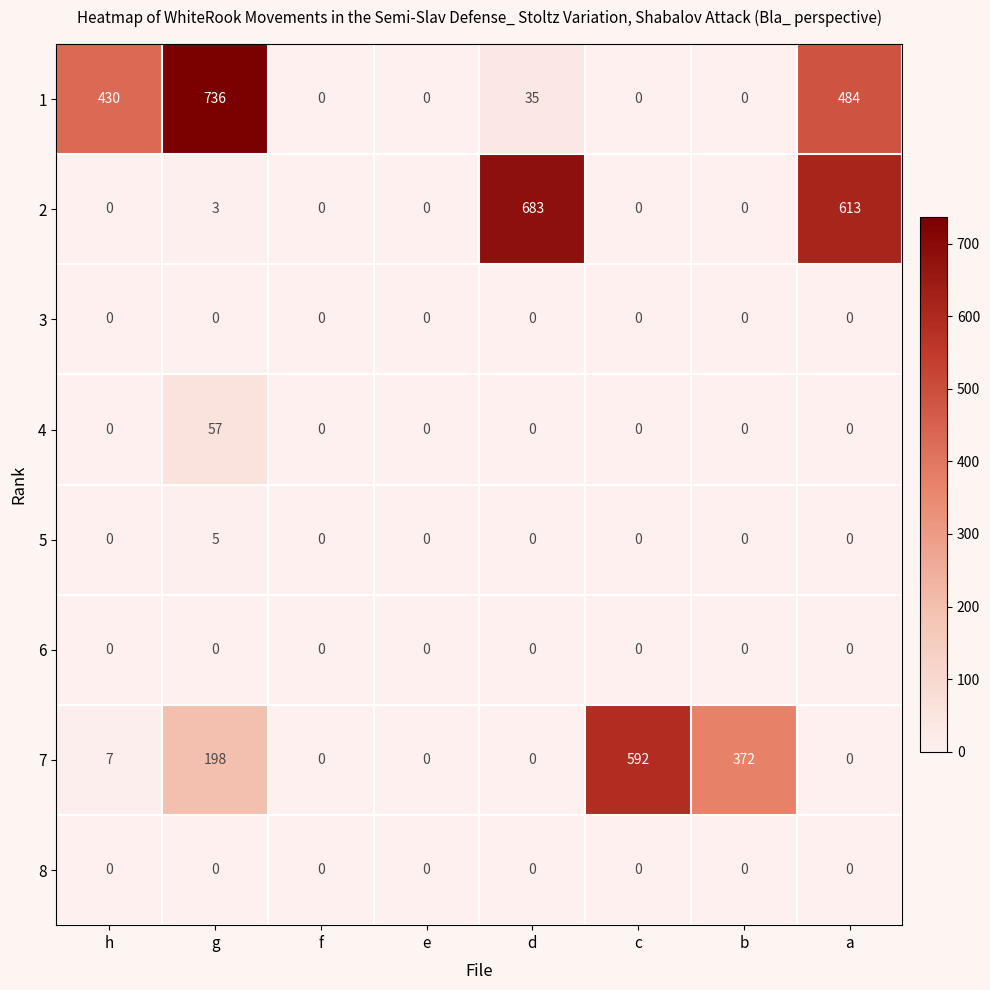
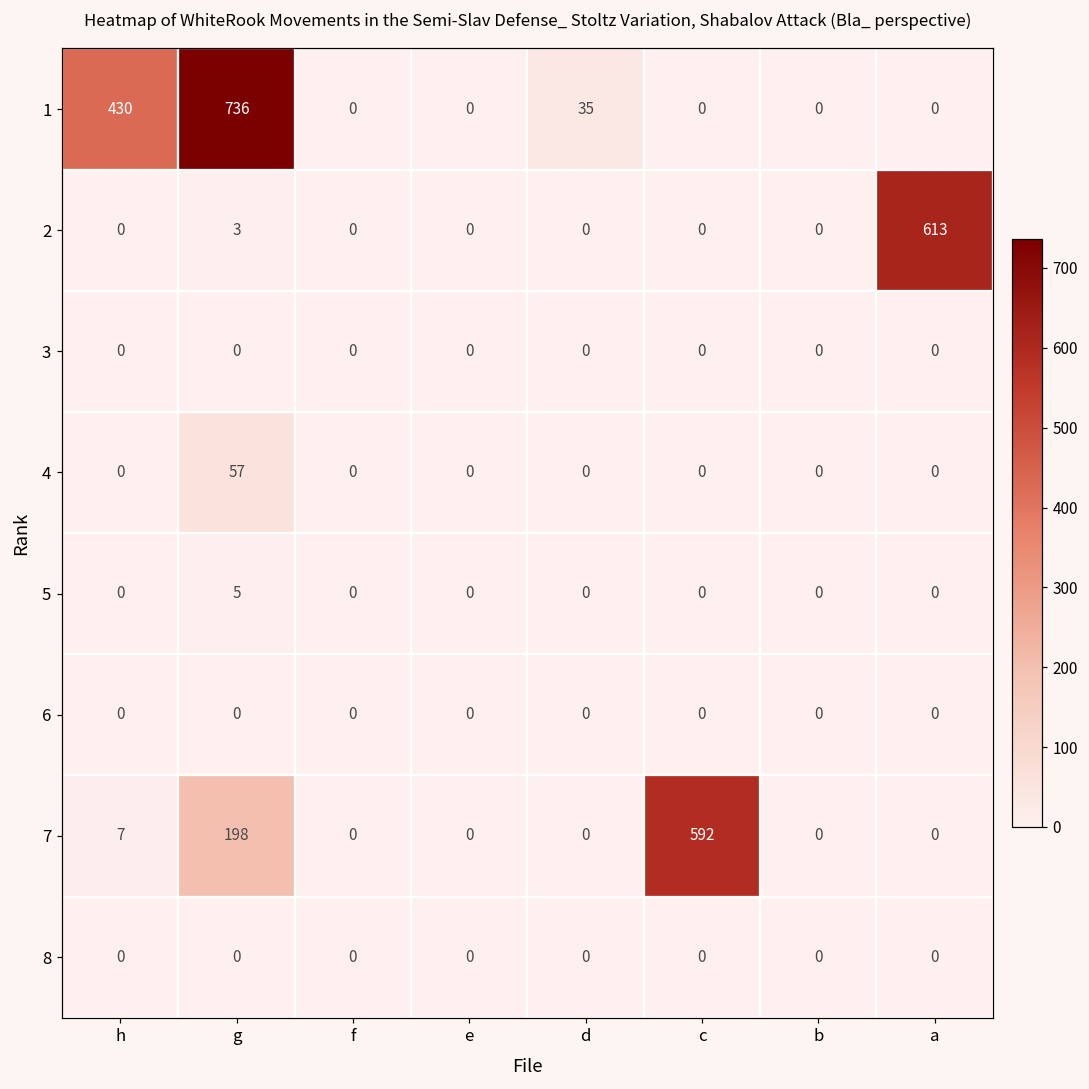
1, a: 484 -> 0
2, d: 683 -> 0
7, b: 372 -> 0
